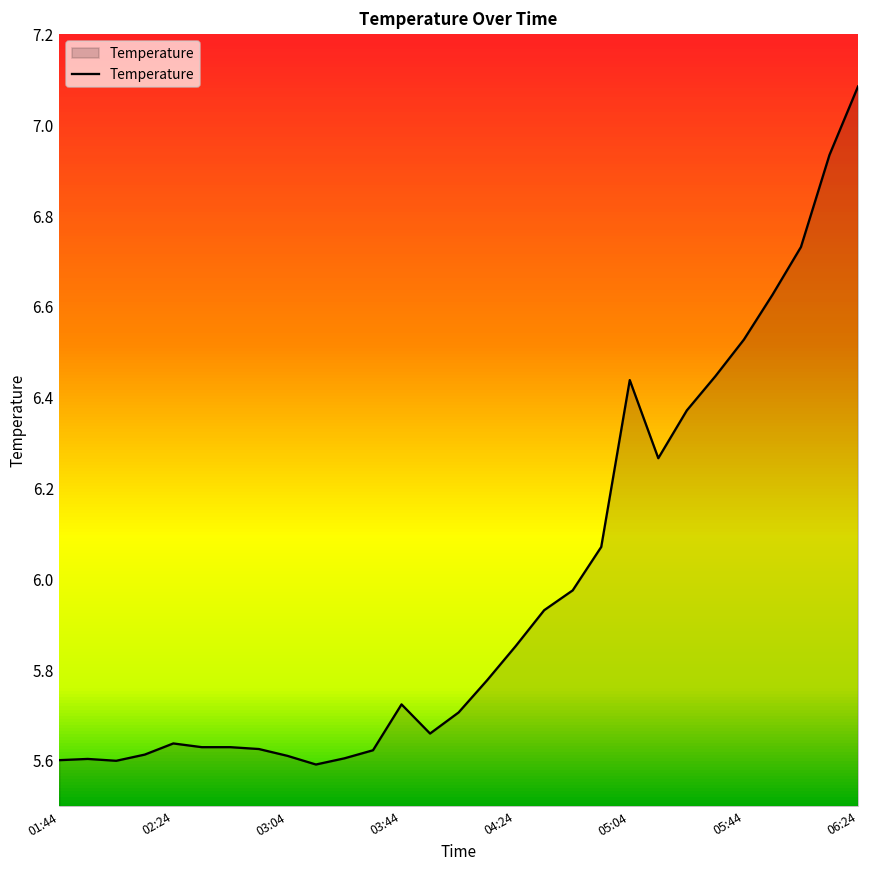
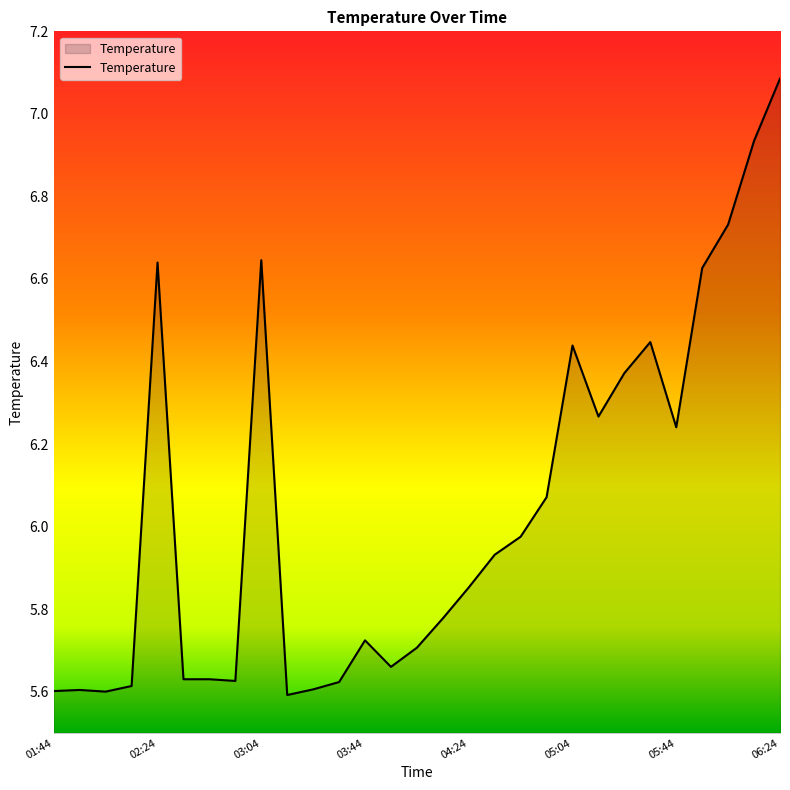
02:24: 5.64 -> 6.64
03:04: 5.61 -> 6.65
05:44: 6.53 -> 6.24
